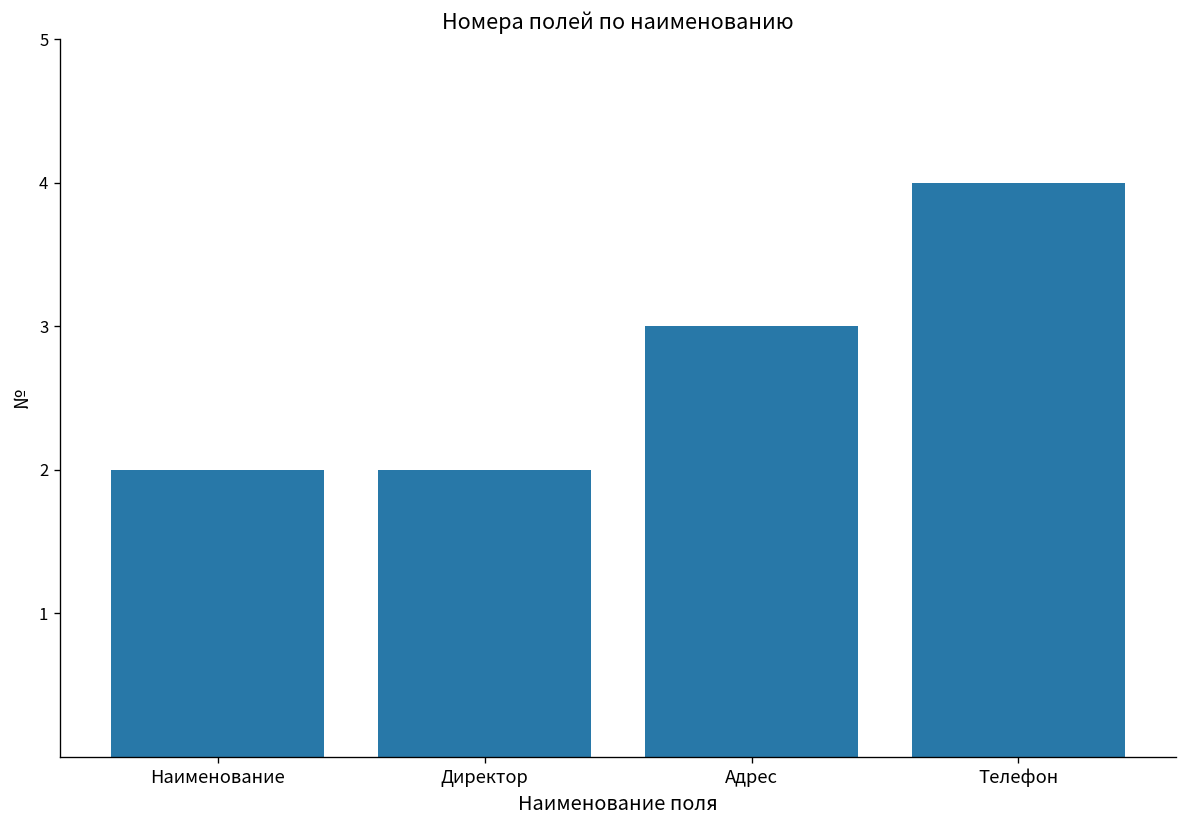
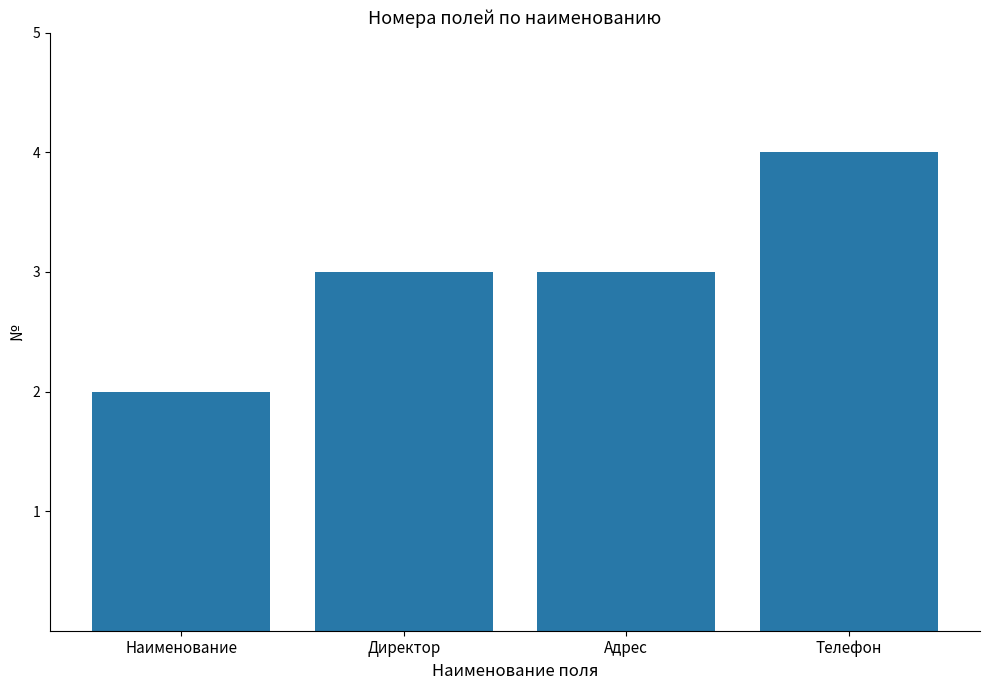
Директор: 2 -> 3
